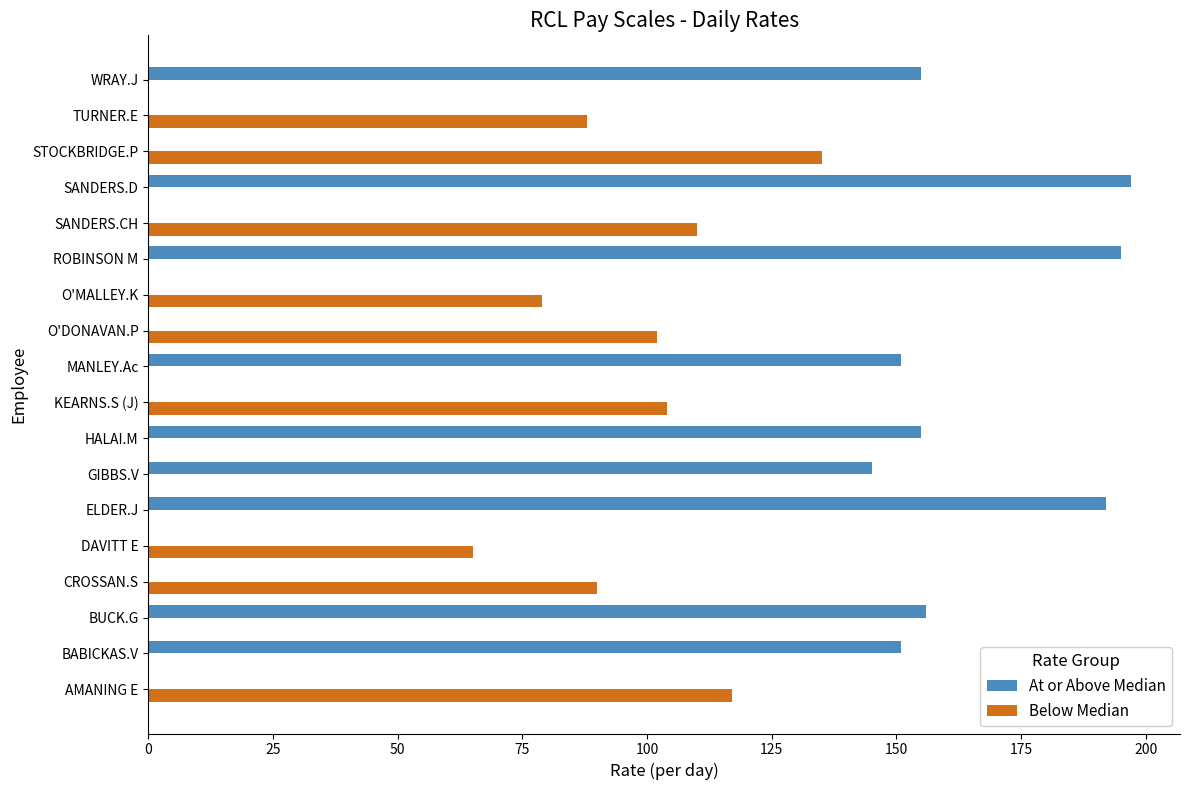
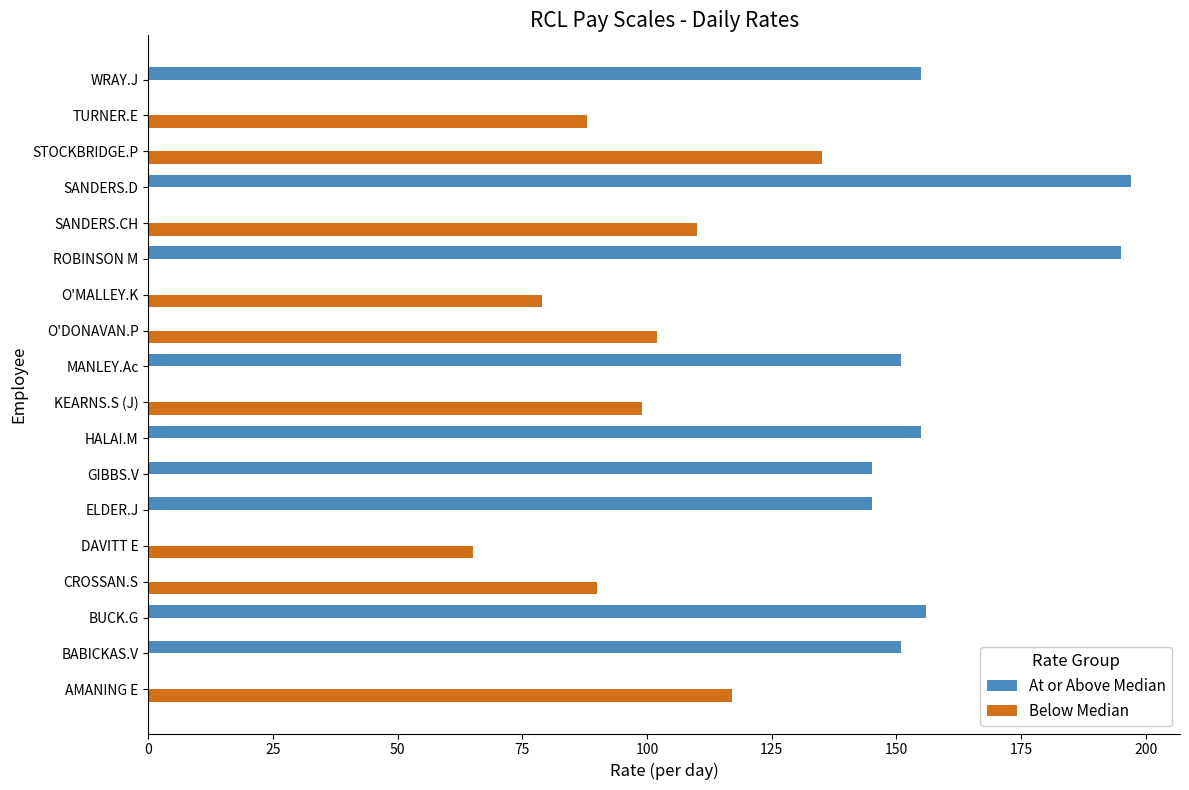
Below Median, KEARNS.S (J): 104 -> 99
At or Above Median, ELDER.J: 192 -> 145
